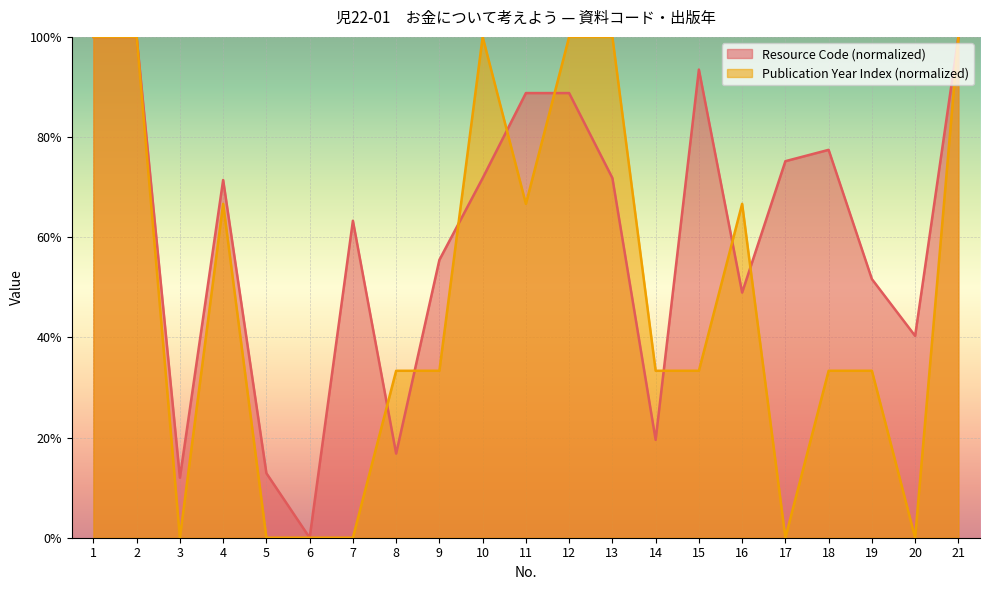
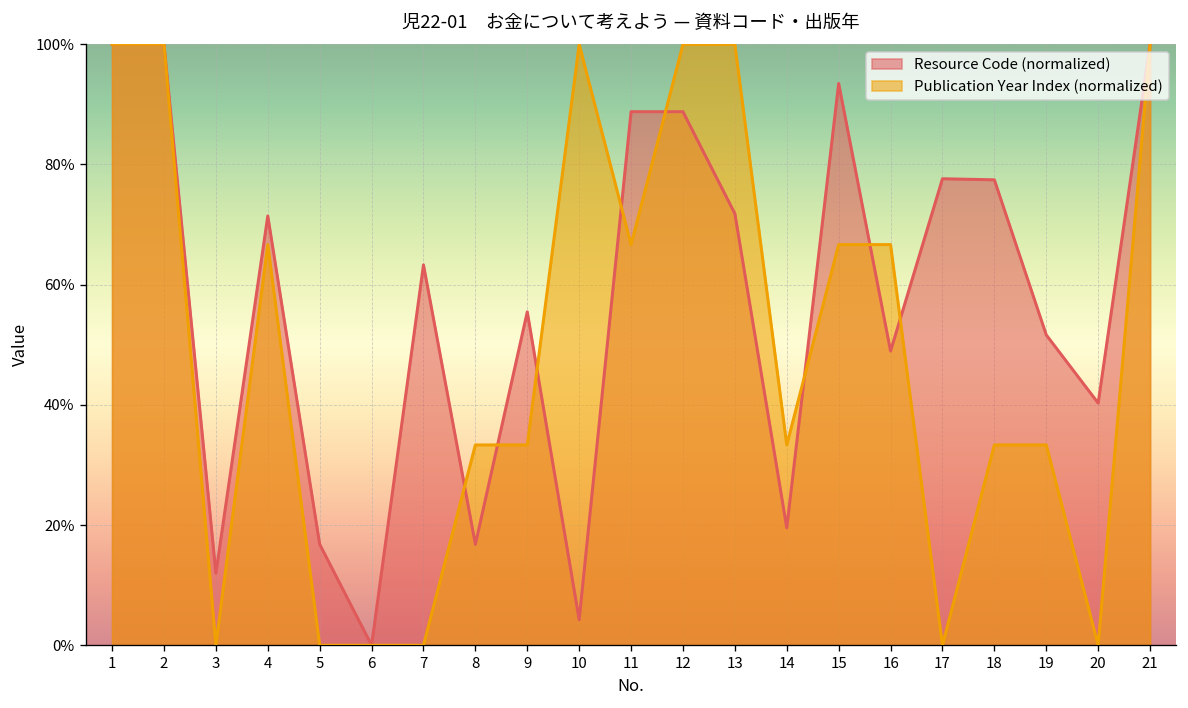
Resource Code (normalized), 5: 13% -> 17%
Resource Code (normalized), 10: 72% -> 4%
Publication Year Index (normalized), 15: 33% -> 67%
Resource Code (normalized), 17: 75% -> 78%
